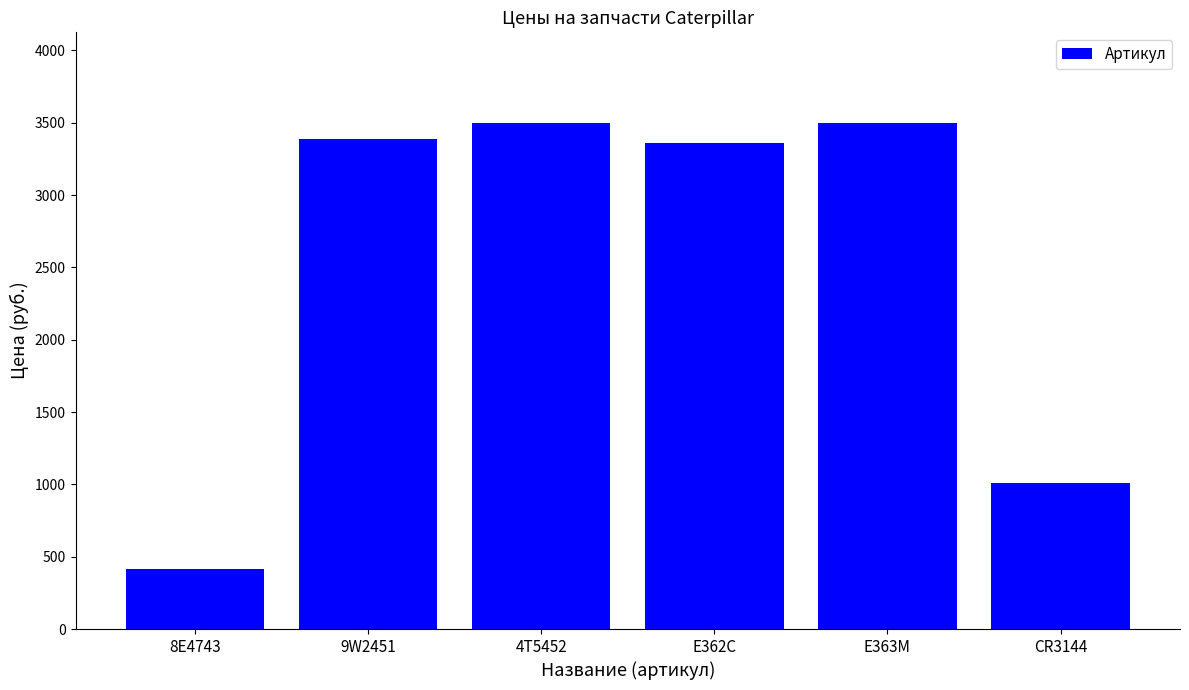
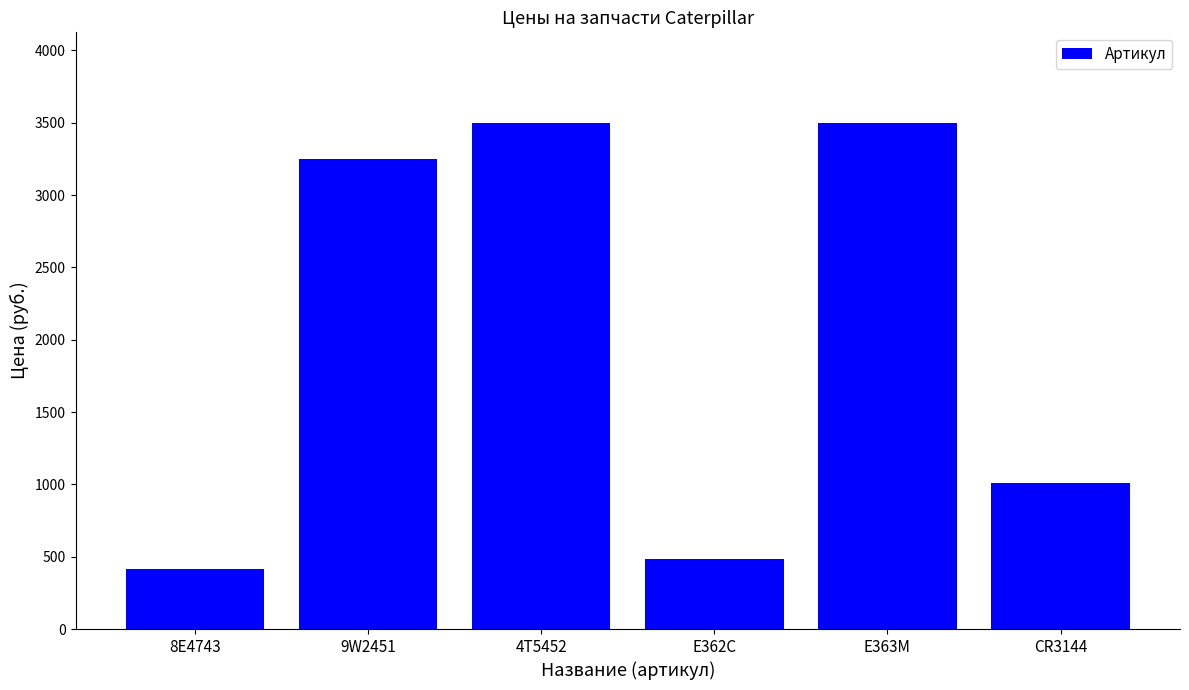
9W2451: 3390 -> 3250
E362C: 3360 -> 490
